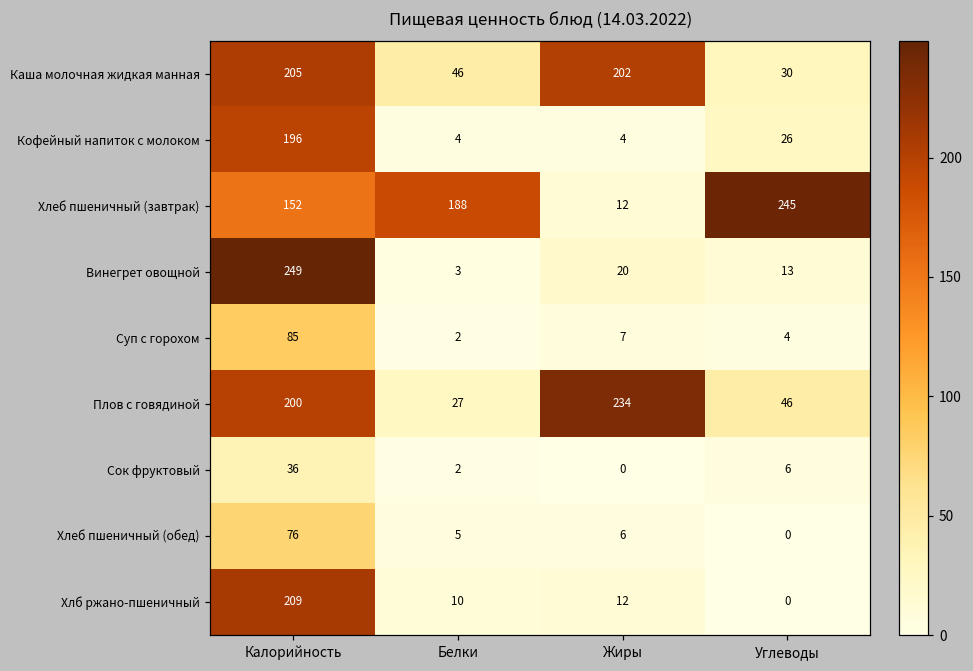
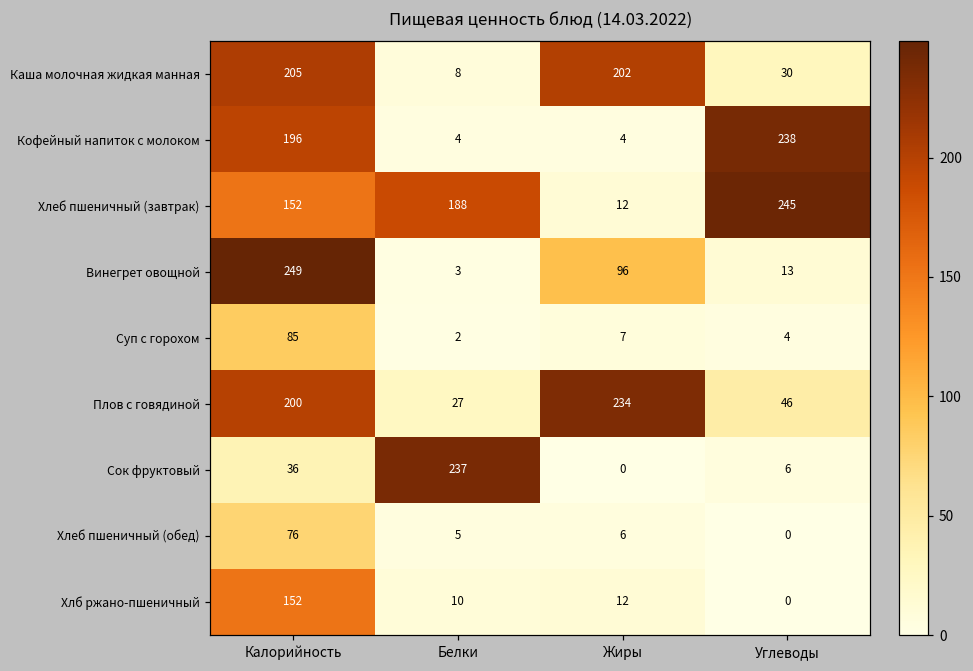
Каша молочная жидкая манная, Белки: 46 -> 8
Кофейный напиток с молоком, Углеводы: 26 -> 238
Винегрет овощной, Жиры: 20 -> 96
Сок фруктовый, Белки: 2 -> 237
Хлб ржано-пшеничный, Калорийность: 209 -> 152
